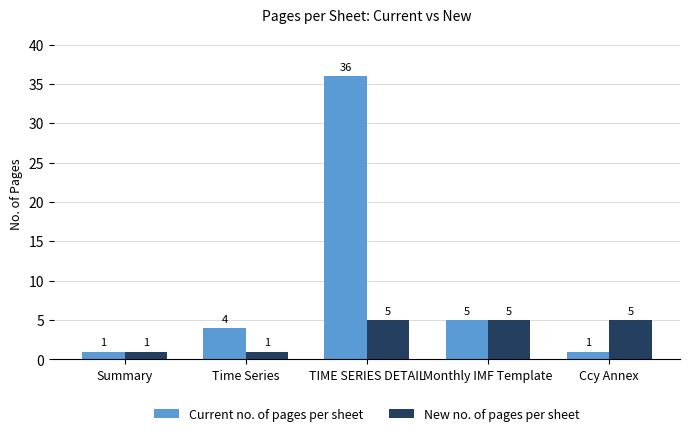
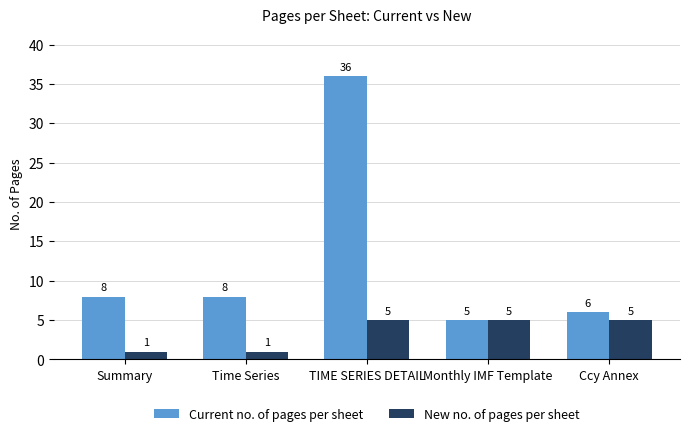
Current no. of pages per sheet, Summary: 1 -> 8
Current no. of pages per sheet, Time Series: 4 -> 8
Current no. of pages per sheet, Ccy Annex: 1 -> 6
